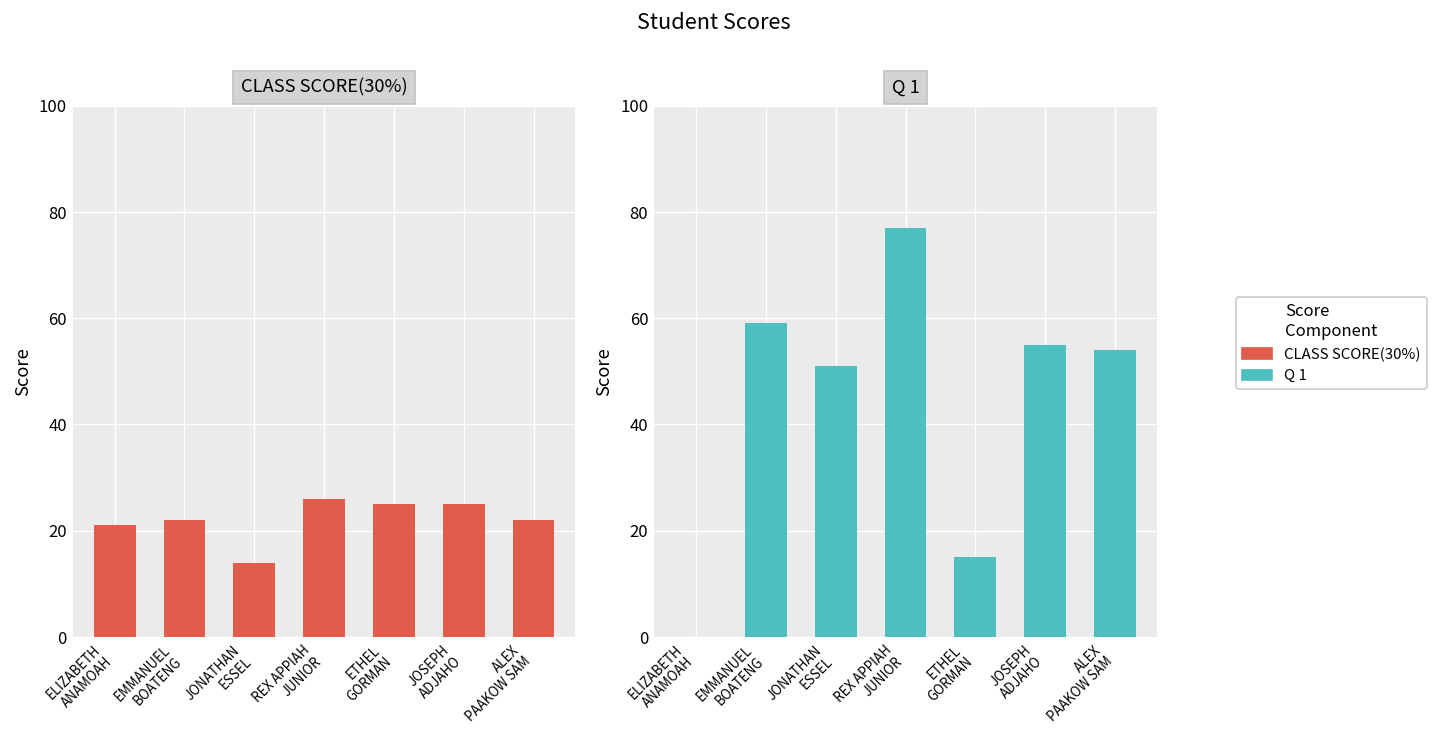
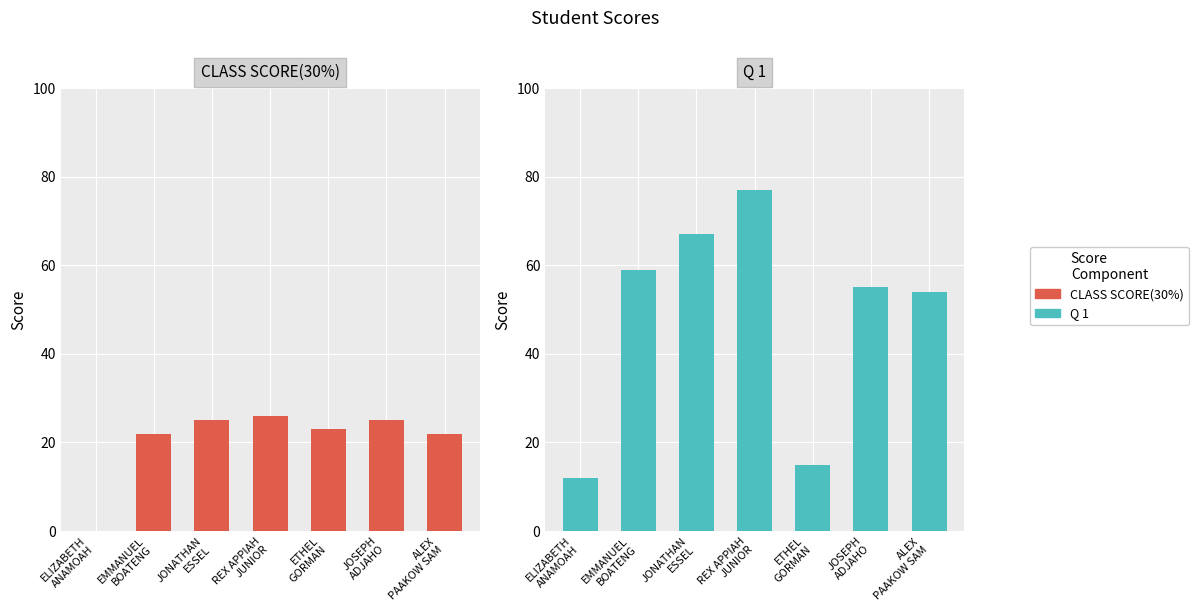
CLASS SCORE(30%), ELIZABETH ANAMOAH: 21 -> 0
CLASS SCORE(30%), JONATHAN ESSEL: 14 -> 25
CLASS SCORE(30%), ETHEL GORMAN: 25 -> 23
Q 1, ELIZABETH ANAMOAH: 0 -> 12
Q 1, JONATHAN ESSEL: 51 -> 67
